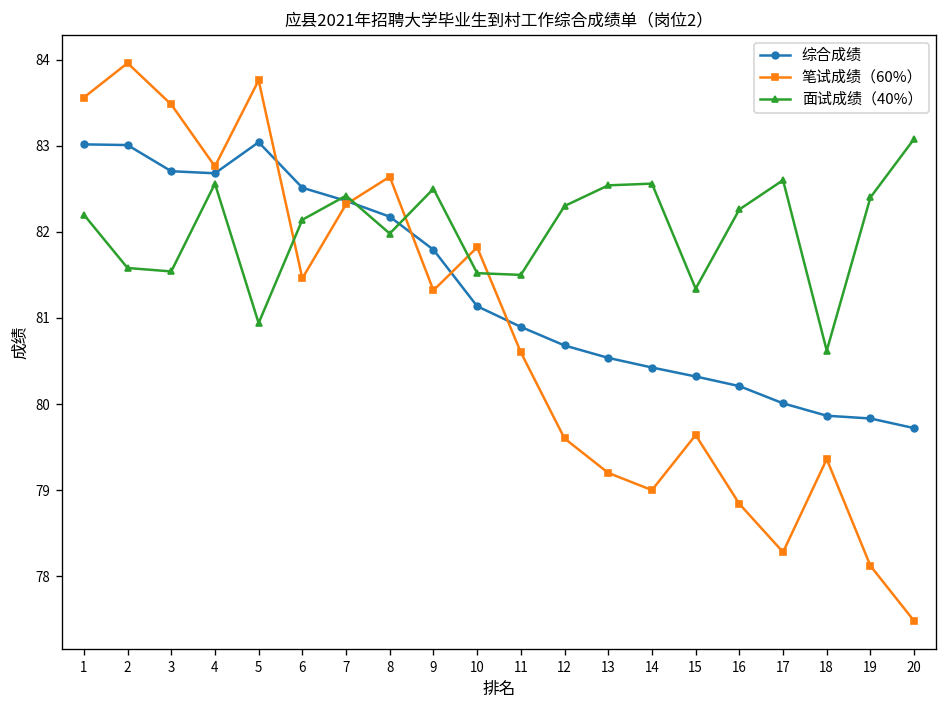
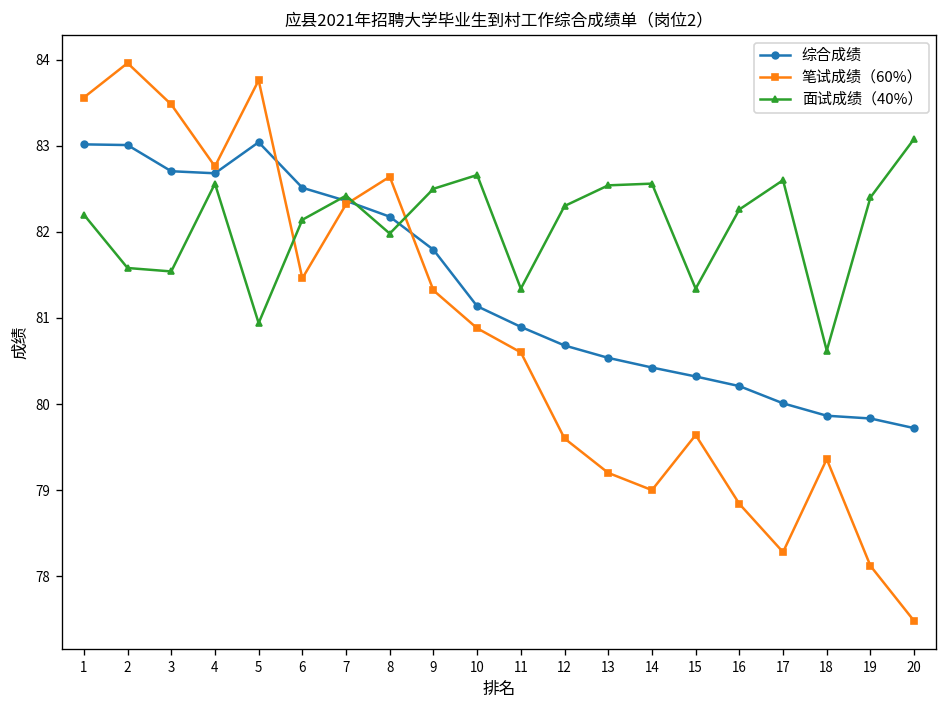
笔试成绩（60%）, 10: 81.8 -> 80.9
面试成绩（40%）, 10: 81.5 -> 82.7
面试成绩（40%）, 11: 81.5 -> 81.3
